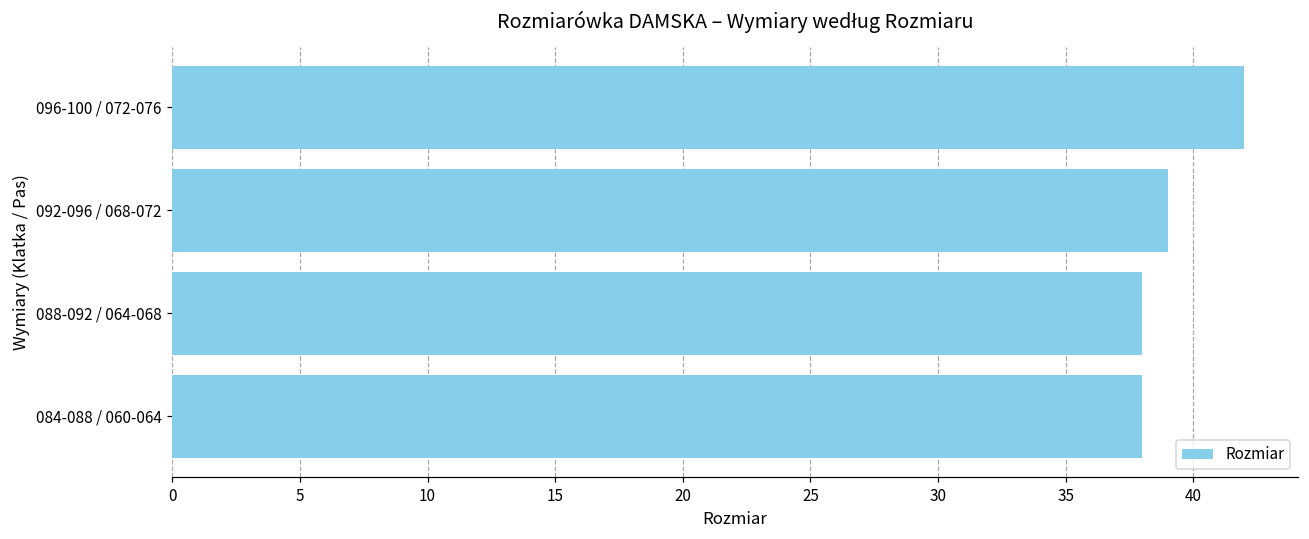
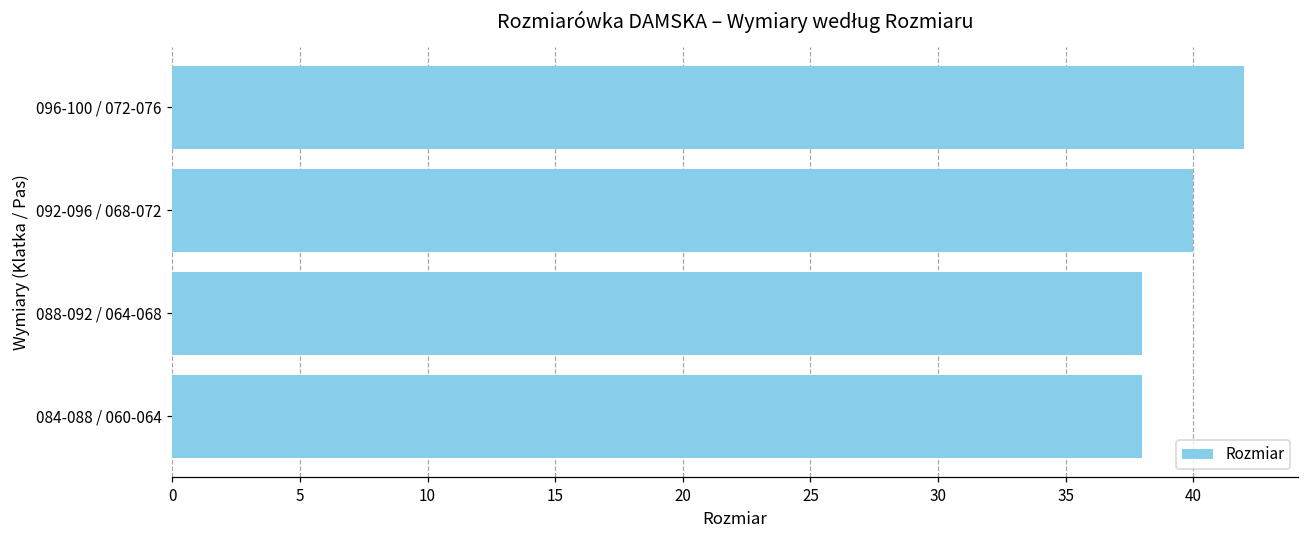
092-096 / 068-072: 39 -> 40
